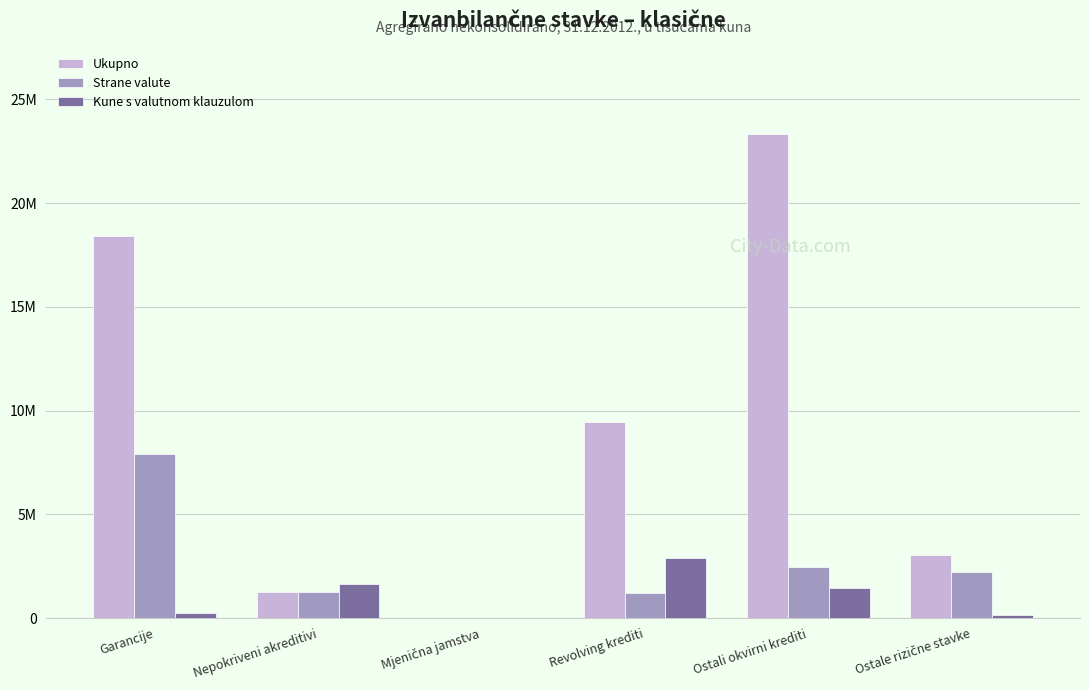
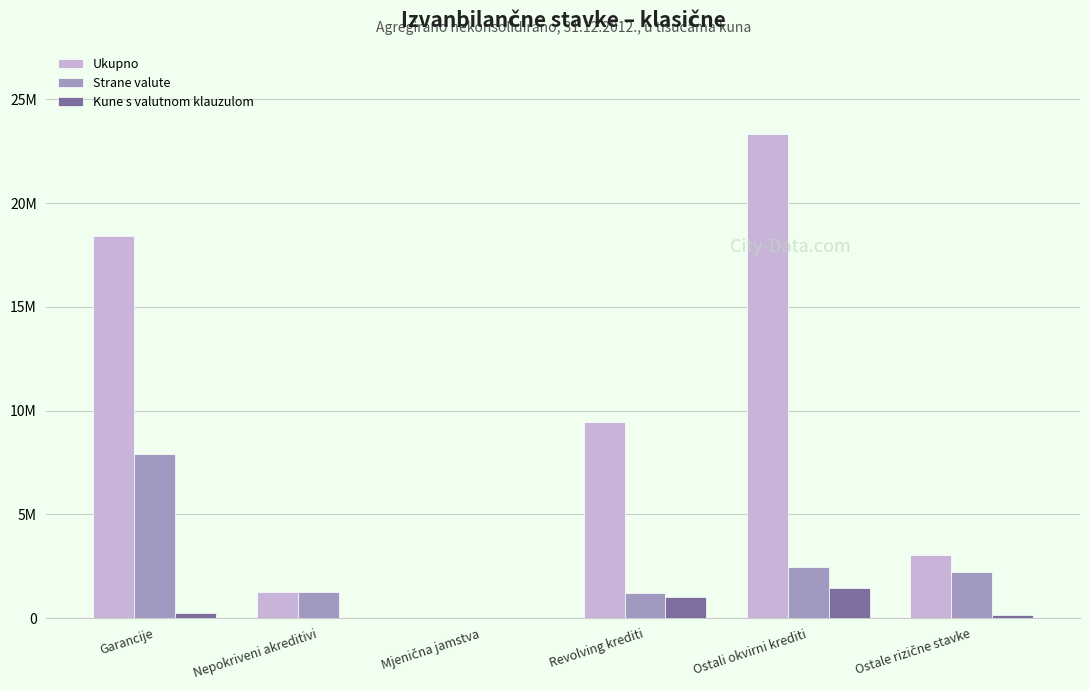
Kune s valutnom klauzulom, Nepokriveni akreditivi: 1700000 -> 0
Kune s valutnom klauzulom, Revolving krediti: 2900000 -> 1000000
